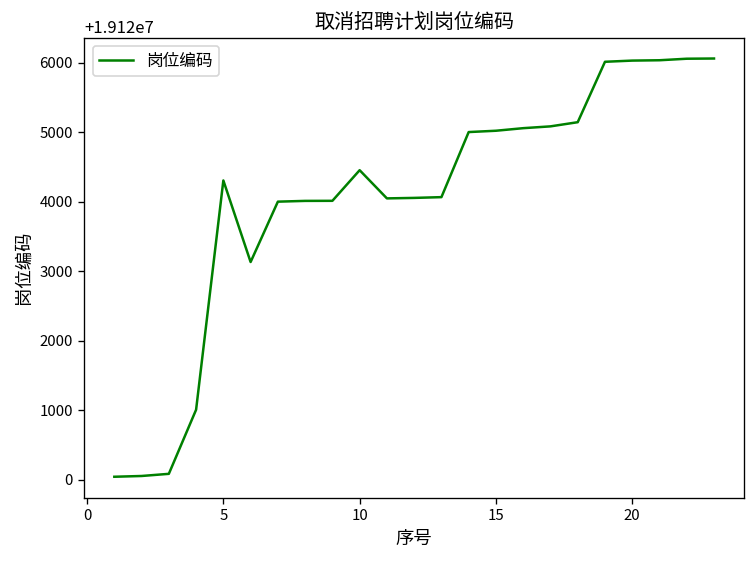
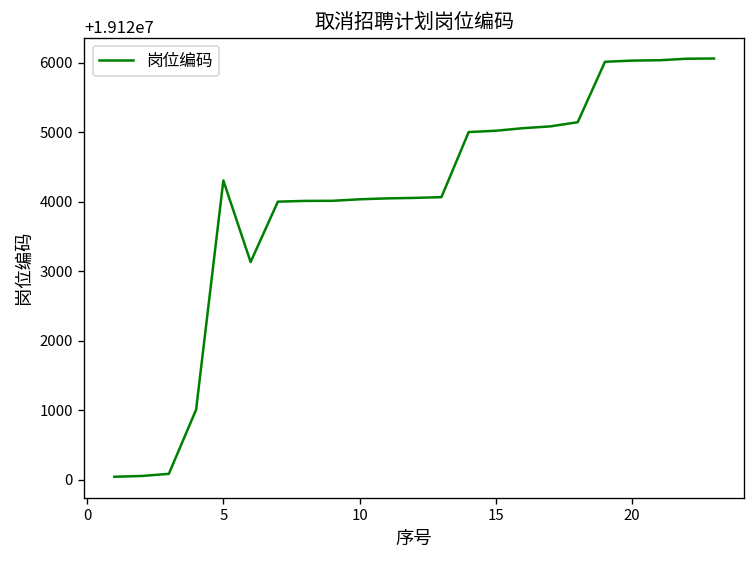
10: 19124500 -> 19124000
